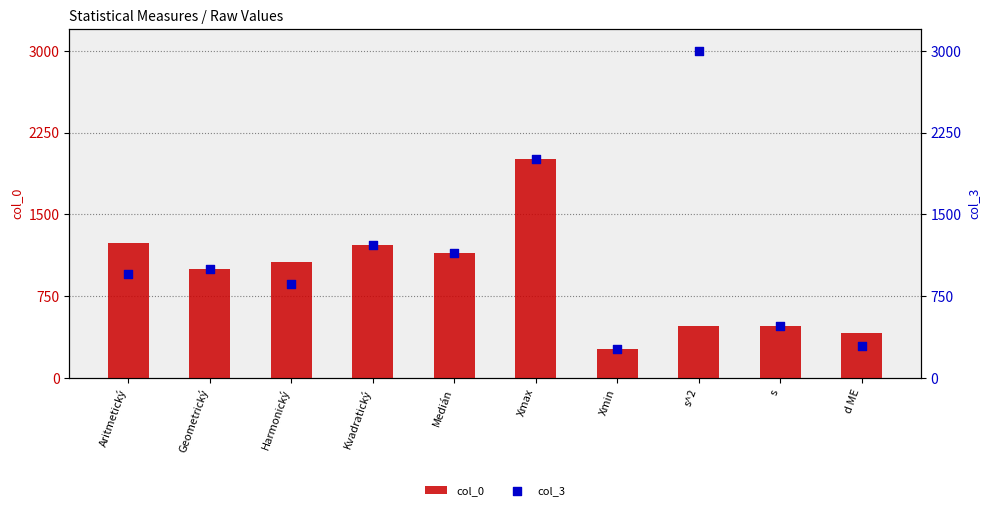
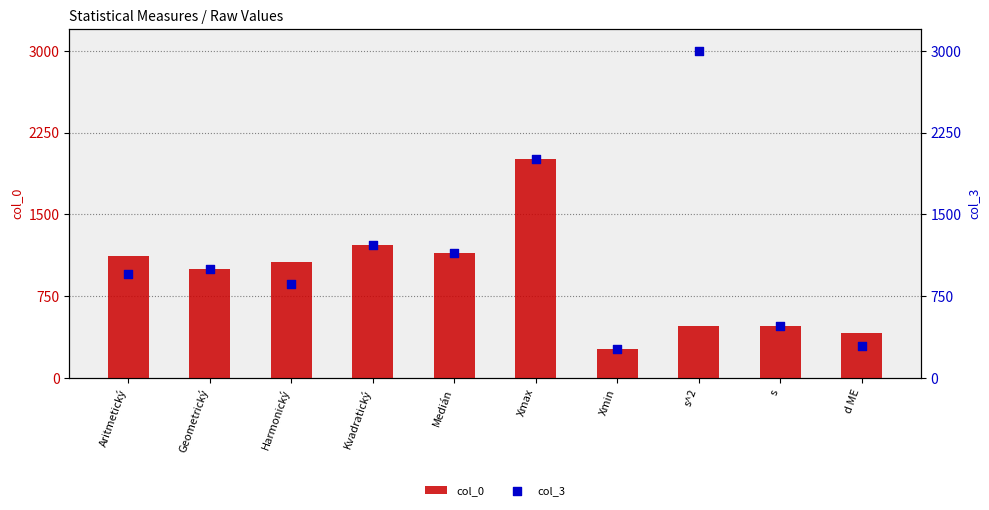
col_0, Aritmetický: 1230 -> 1120
